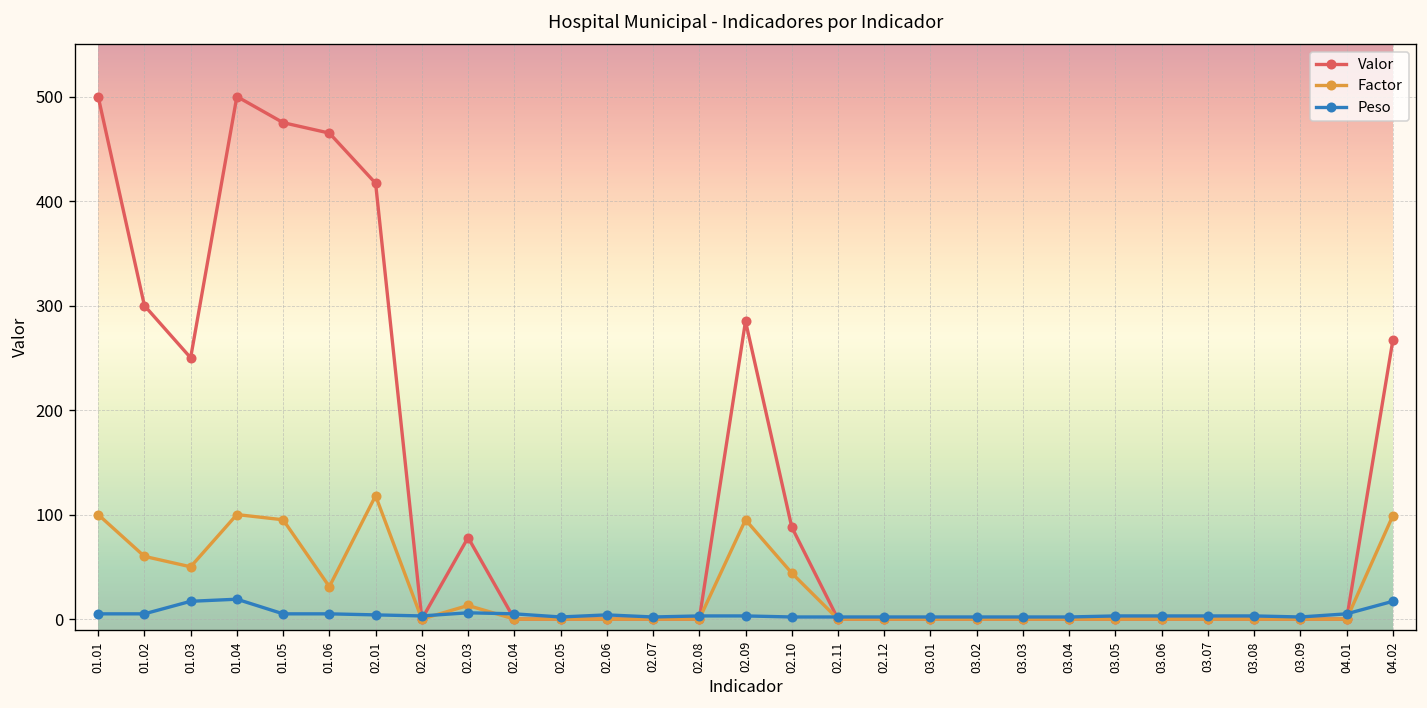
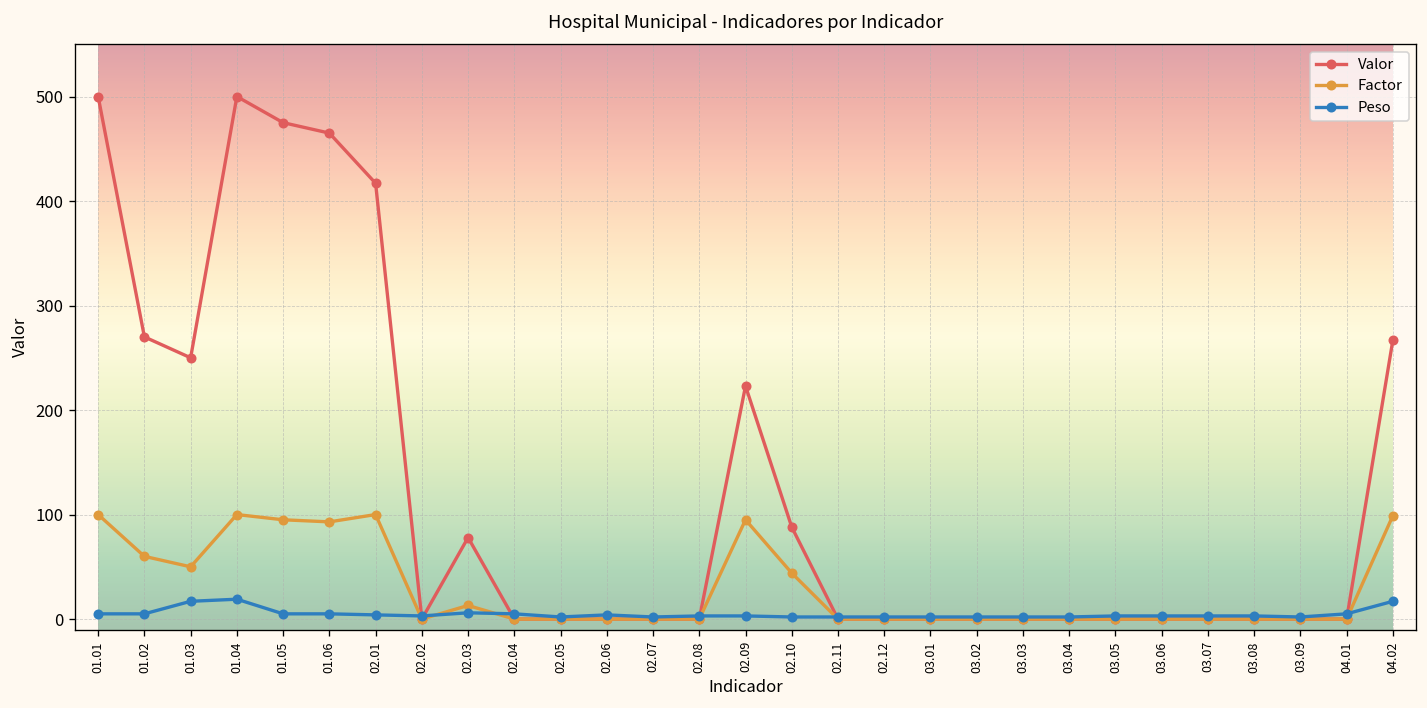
Valor, 01.02: 300 -> 270
Factor, 01.06: 30 -> 90
Factor, 02.01: 120 -> 100
Valor, 02.09: 290 -> 220
